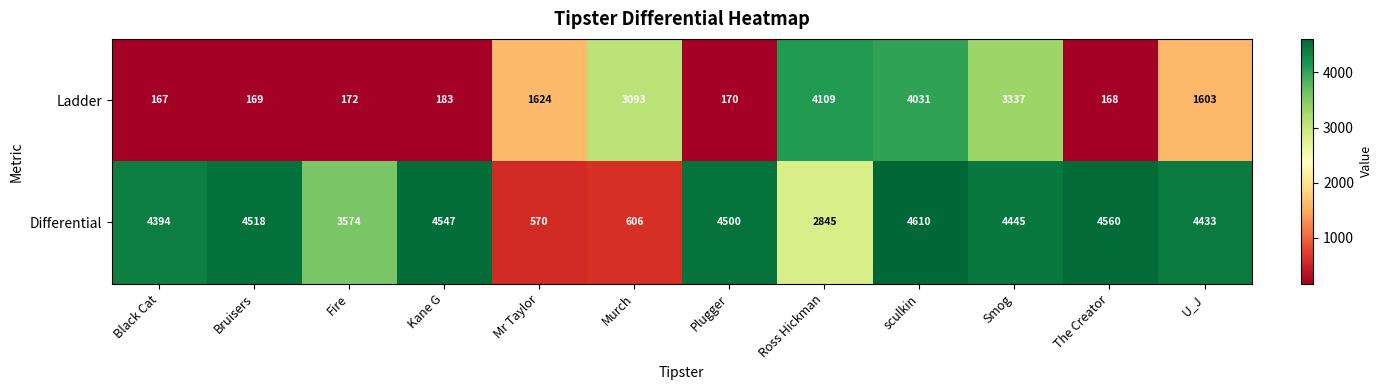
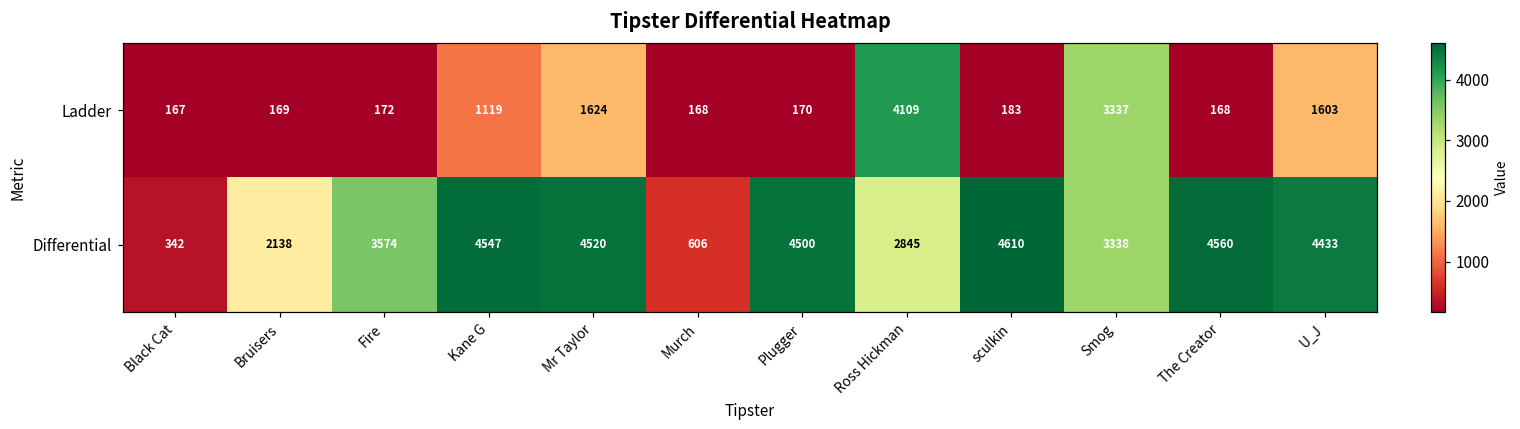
Ladder, Kane G: 183 -> 1119
Ladder, Murch: 3093 -> 168
Ladder, sculkin: 4031 -> 183
Differential, Black Cat: 4394 -> 342
Differential, Bruisers: 4518 -> 2138
Differential, Mr Taylor: 570 -> 4520
Differential, Smog: 4445 -> 3338
